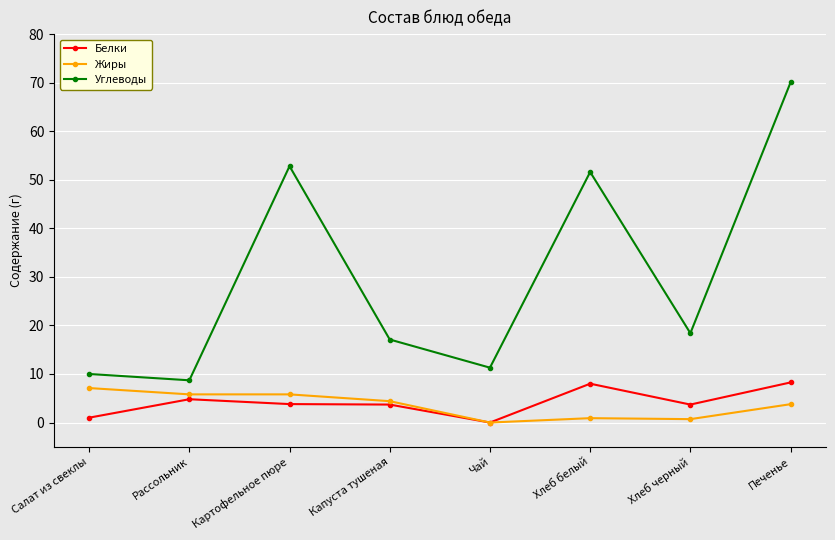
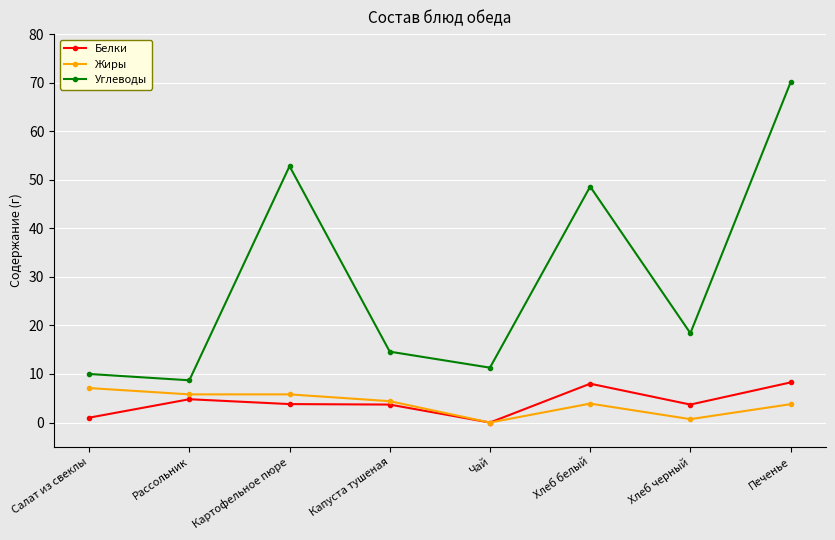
Углеводы, Капуста тушеная: 17 -> 15
Жиры, Хлеб белый: 1 -> 4
Углеводы, Хлеб белый: 52 -> 49
